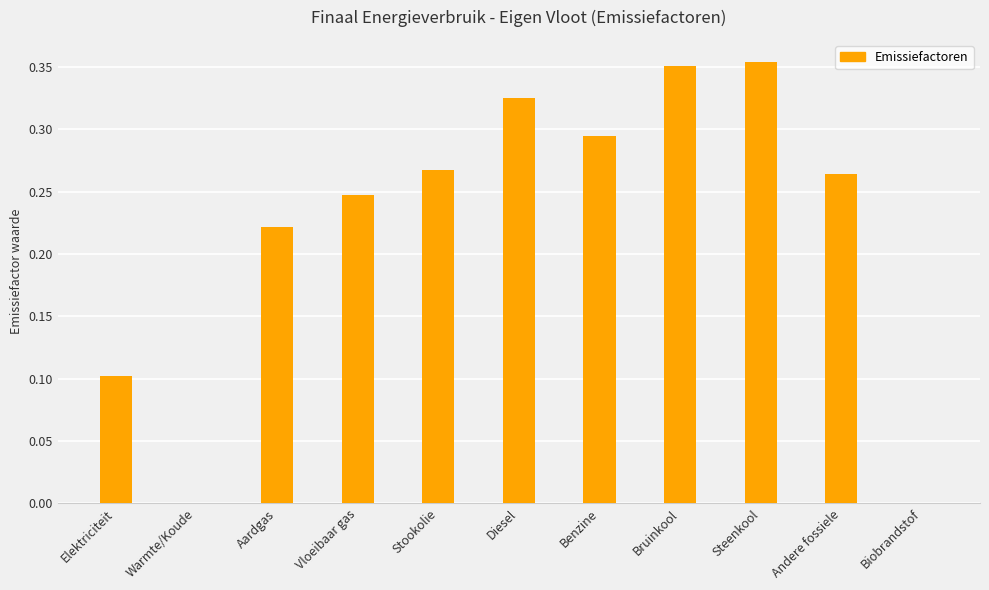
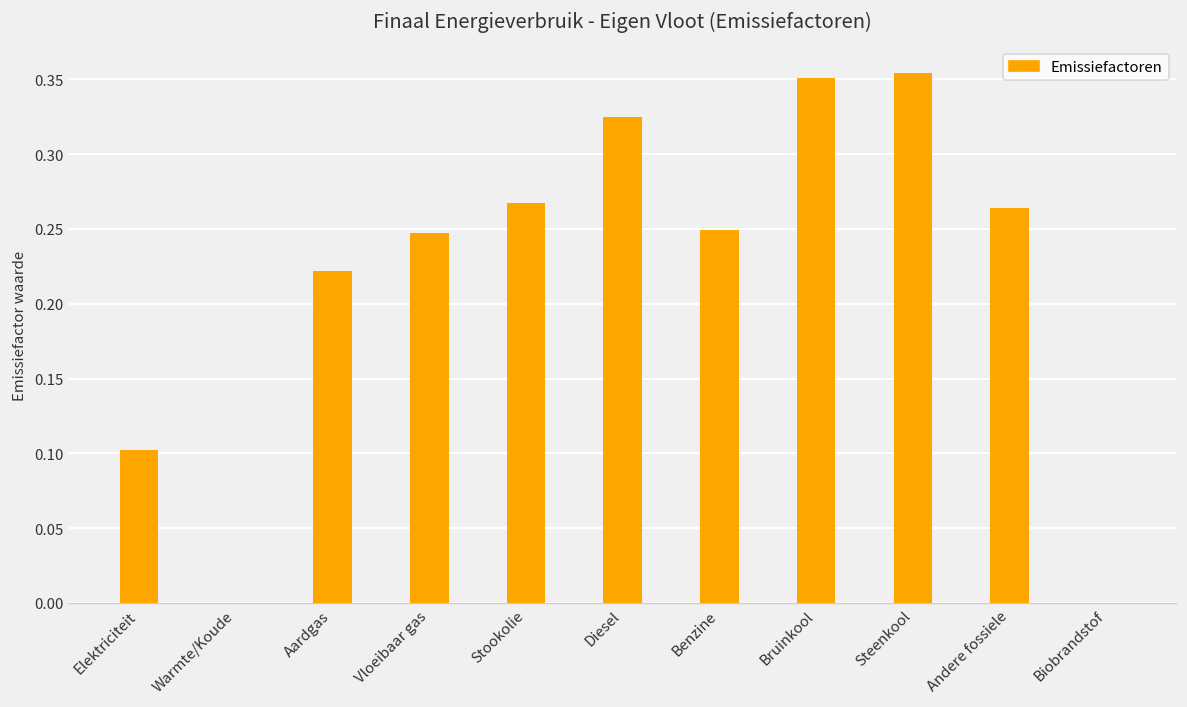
Benzine: 0.295 -> 0.249
